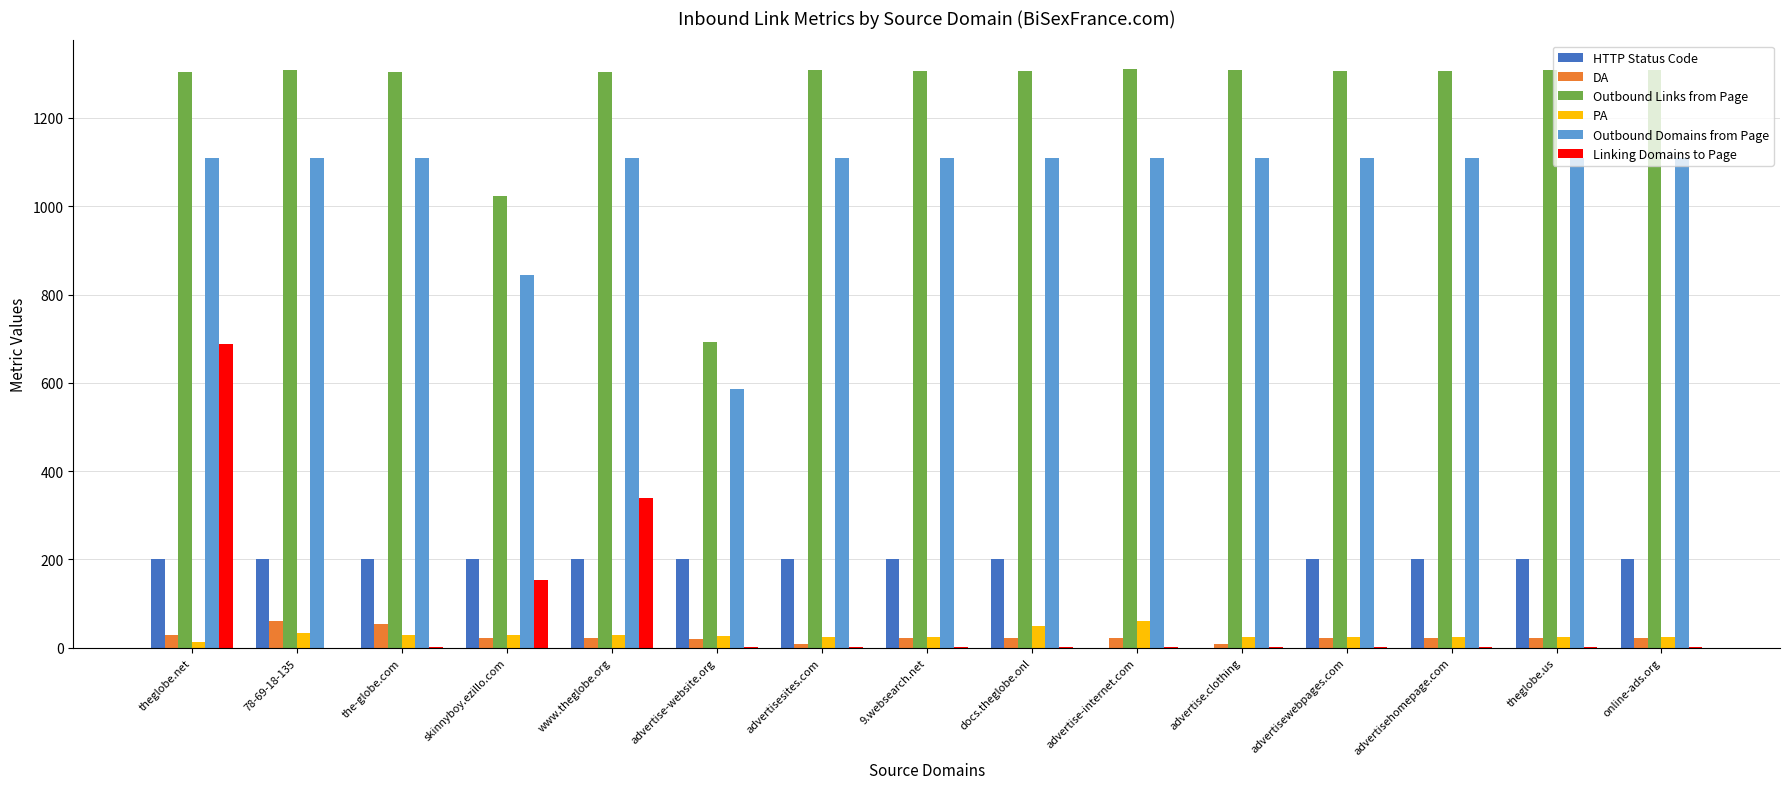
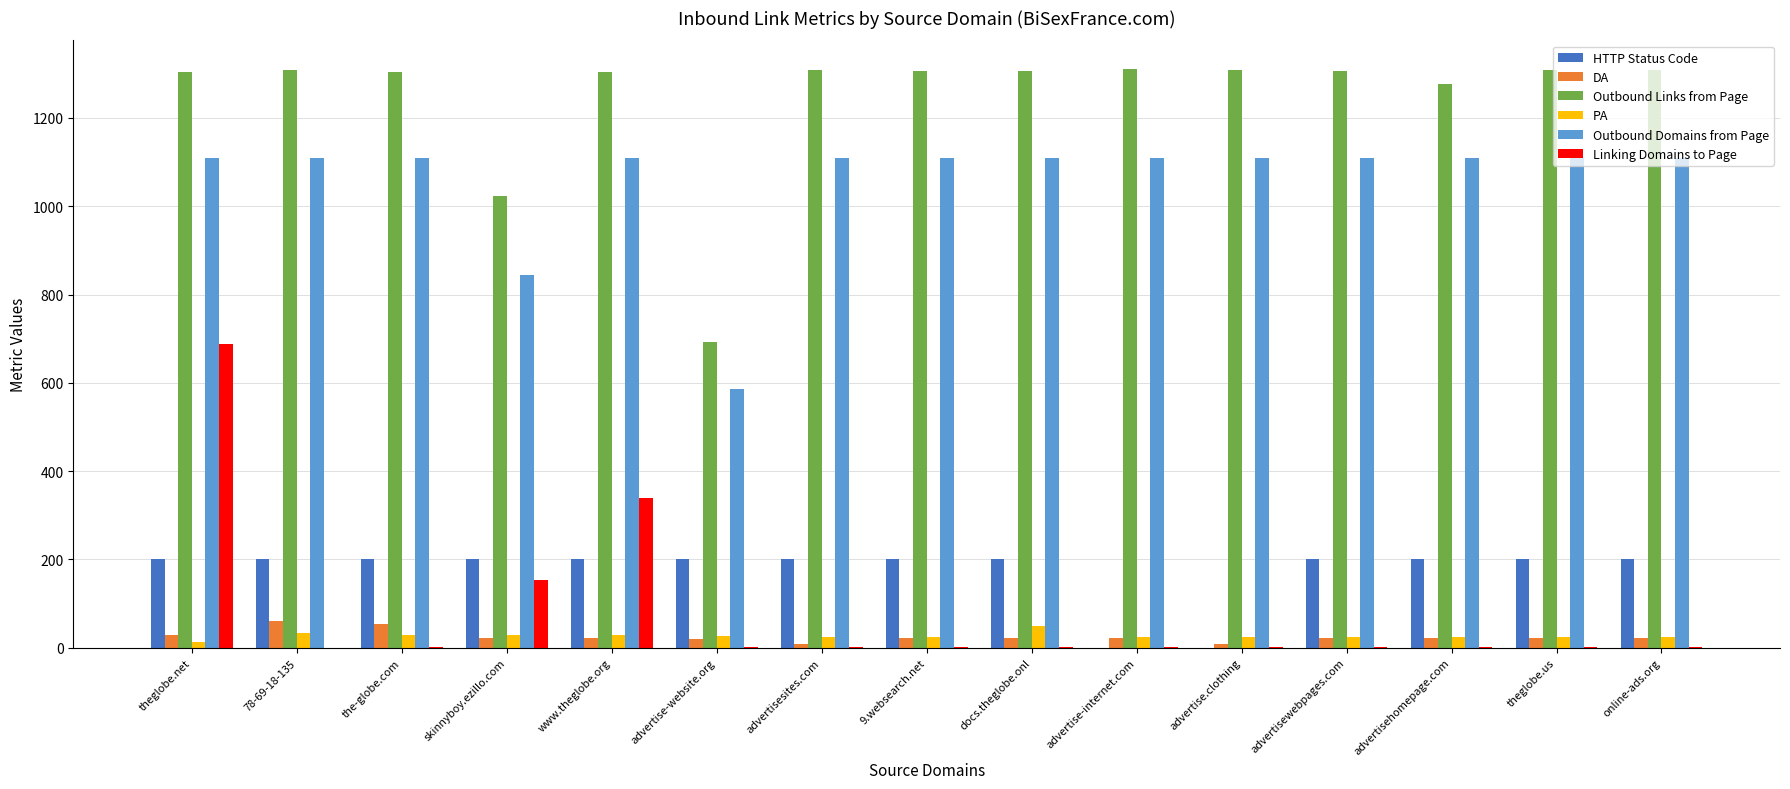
PA, advertise-internet.com: 60 -> 30
Outbound Links from Page, advertisehomepage.com: 1310 -> 1280
